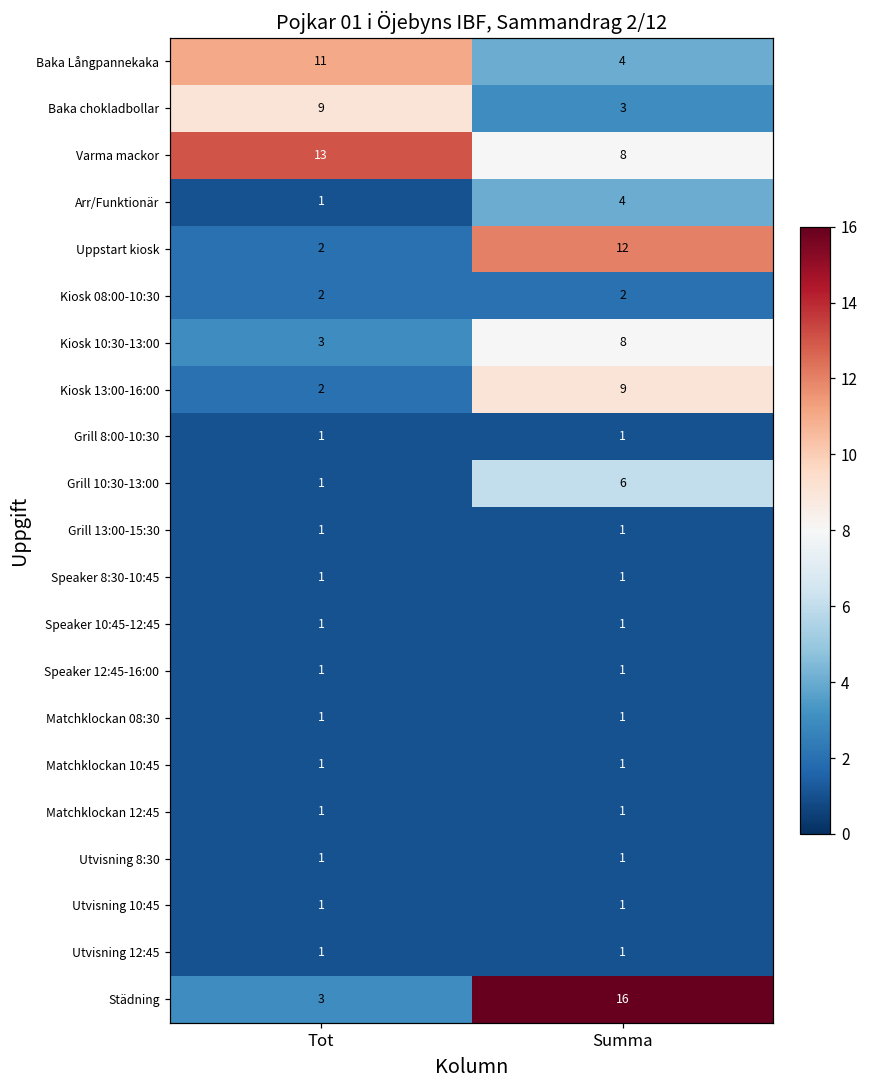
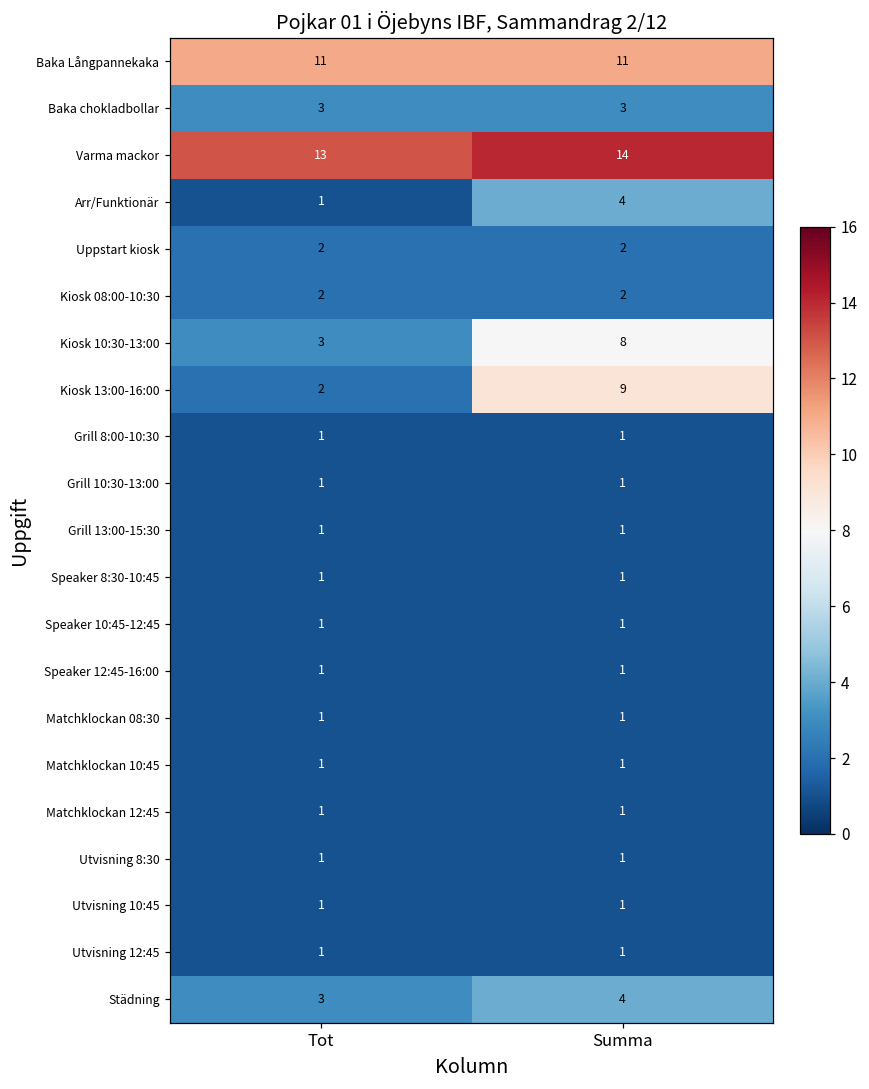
Baka Långpannekaka, Summa: 4 -> 11
Baka chokladbollar, Tot: 9 -> 3
Varma mackor, Summa: 8 -> 14
Uppstart kiosk, Summa: 12 -> 2
Grill 10:30-13:00, Summa: 6 -> 1
Städning, Summa: 16 -> 4
